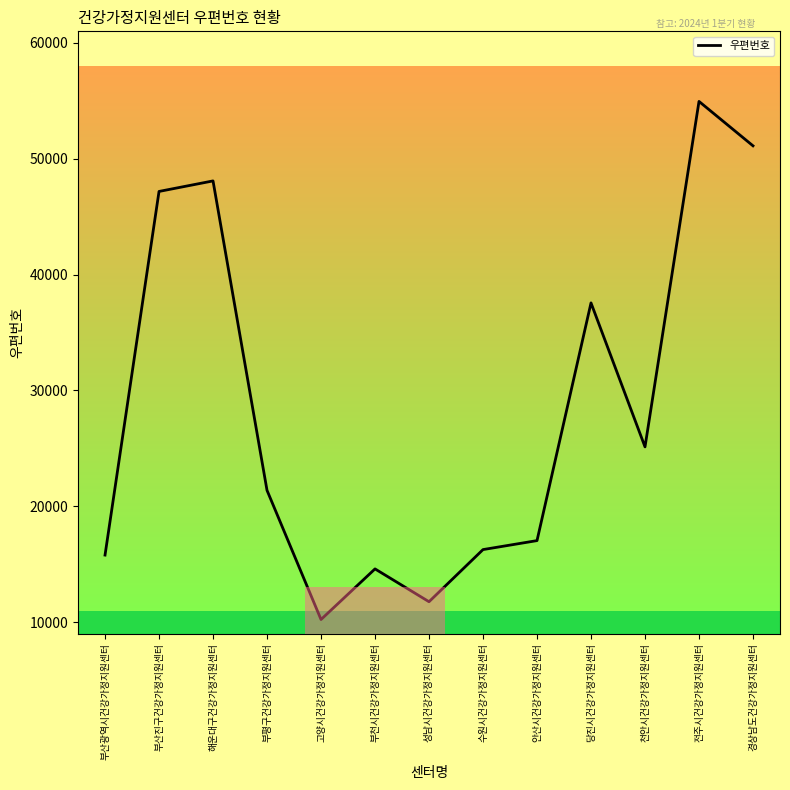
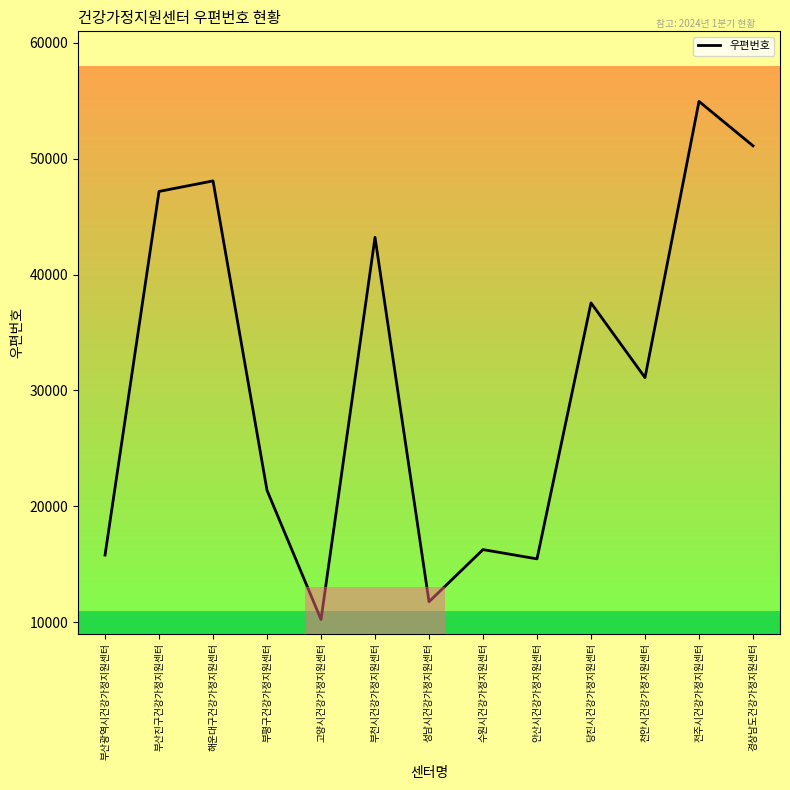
부천시건강가정지원센터: 14600 -> 43200
안산시건강가정지원센터: 17000 -> 15500
천안시건강가정지원센터: 25100 -> 31100
